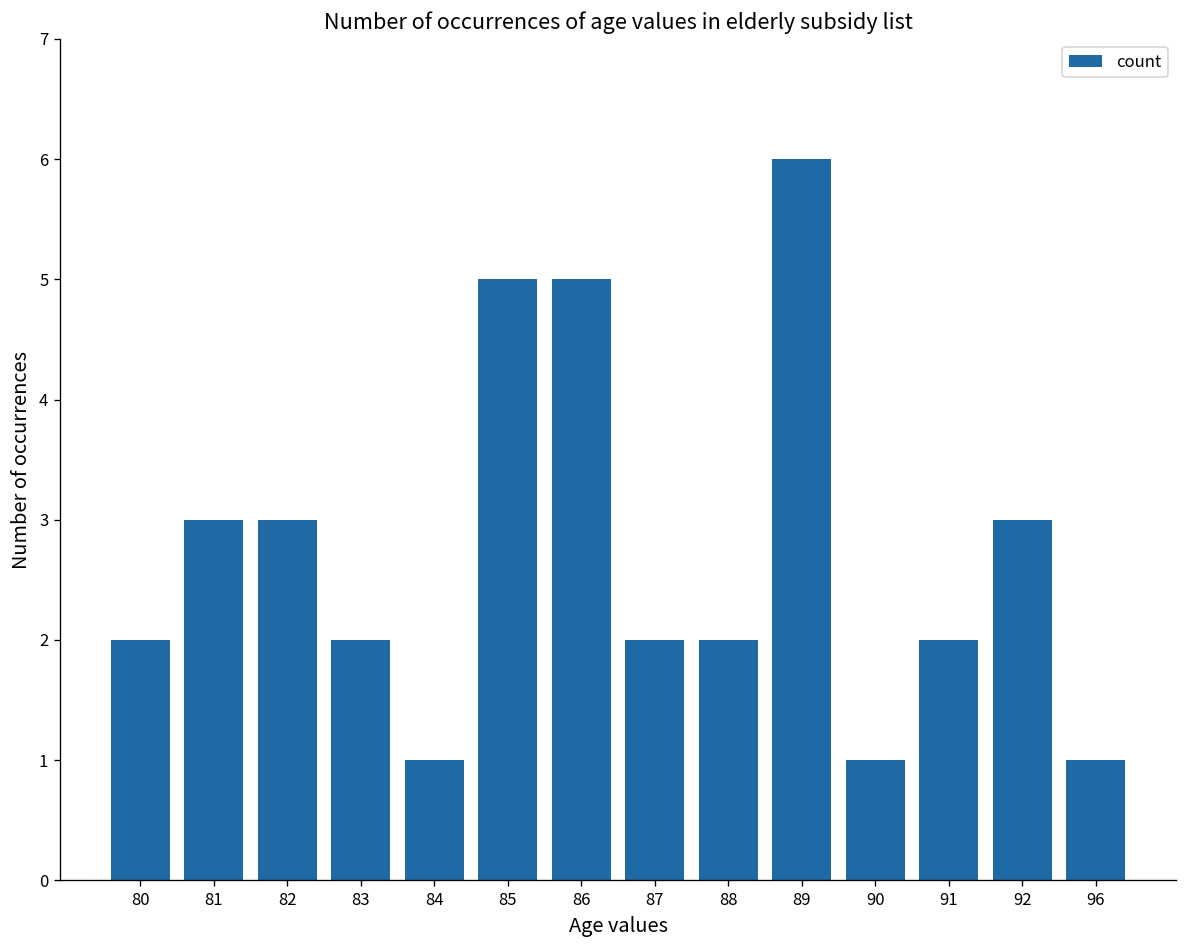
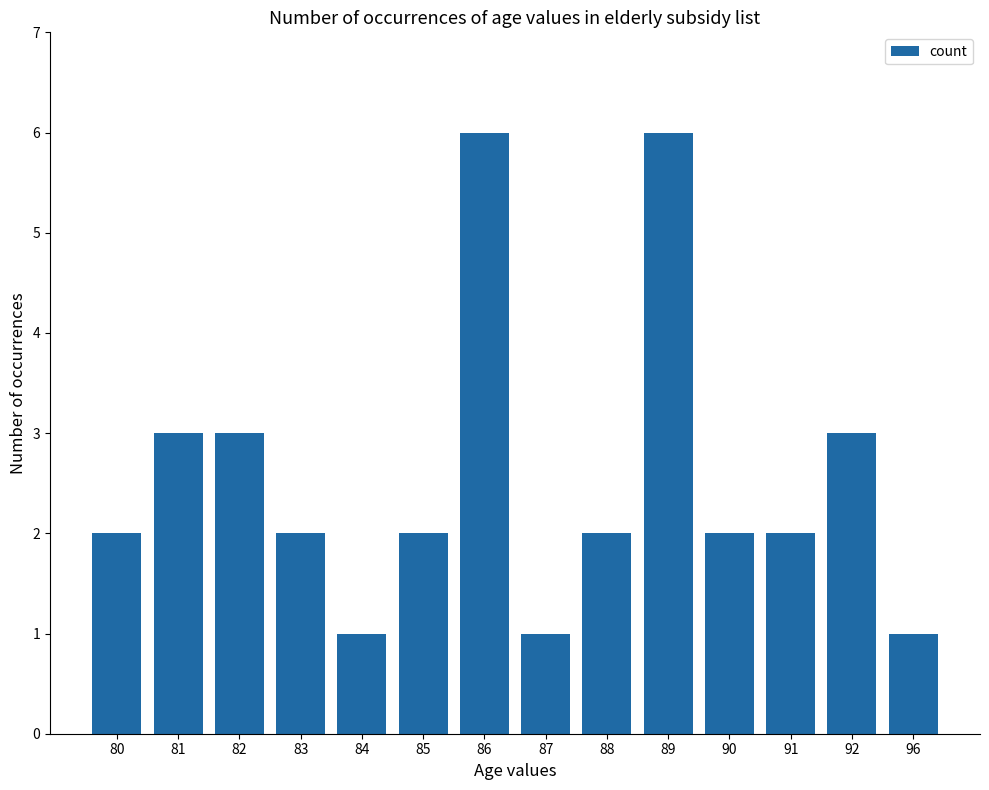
85: 5 -> 2
86: 5 -> 6
87: 2 -> 1
90: 1 -> 2
